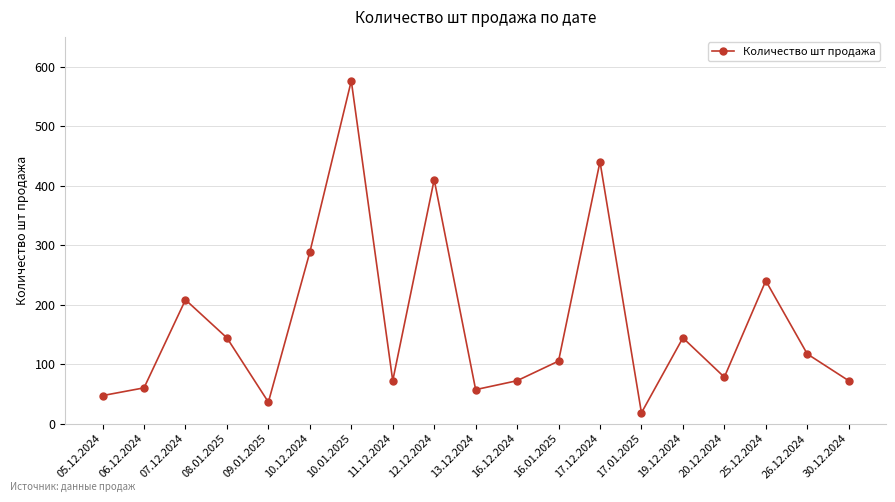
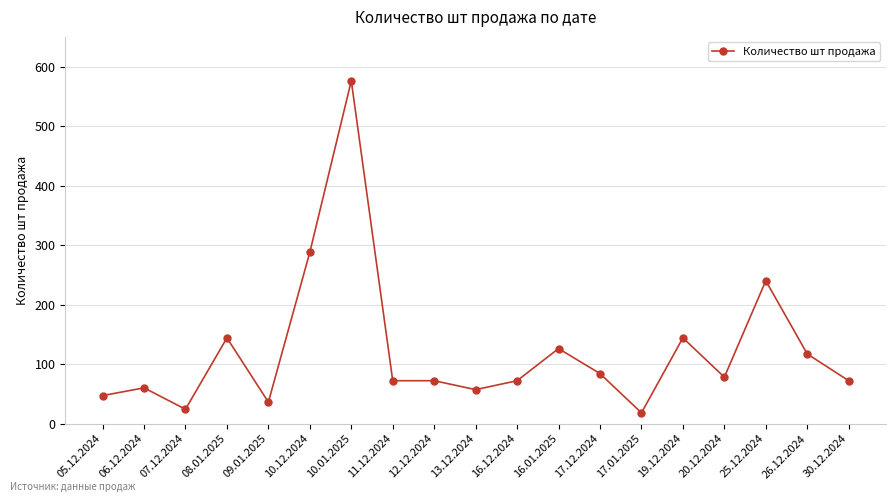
07.12.2024: 210 -> 20
12.12.2024: 410 -> 70
16.01.2025: 110 -> 130
17.12.2024: 440 -> 80
